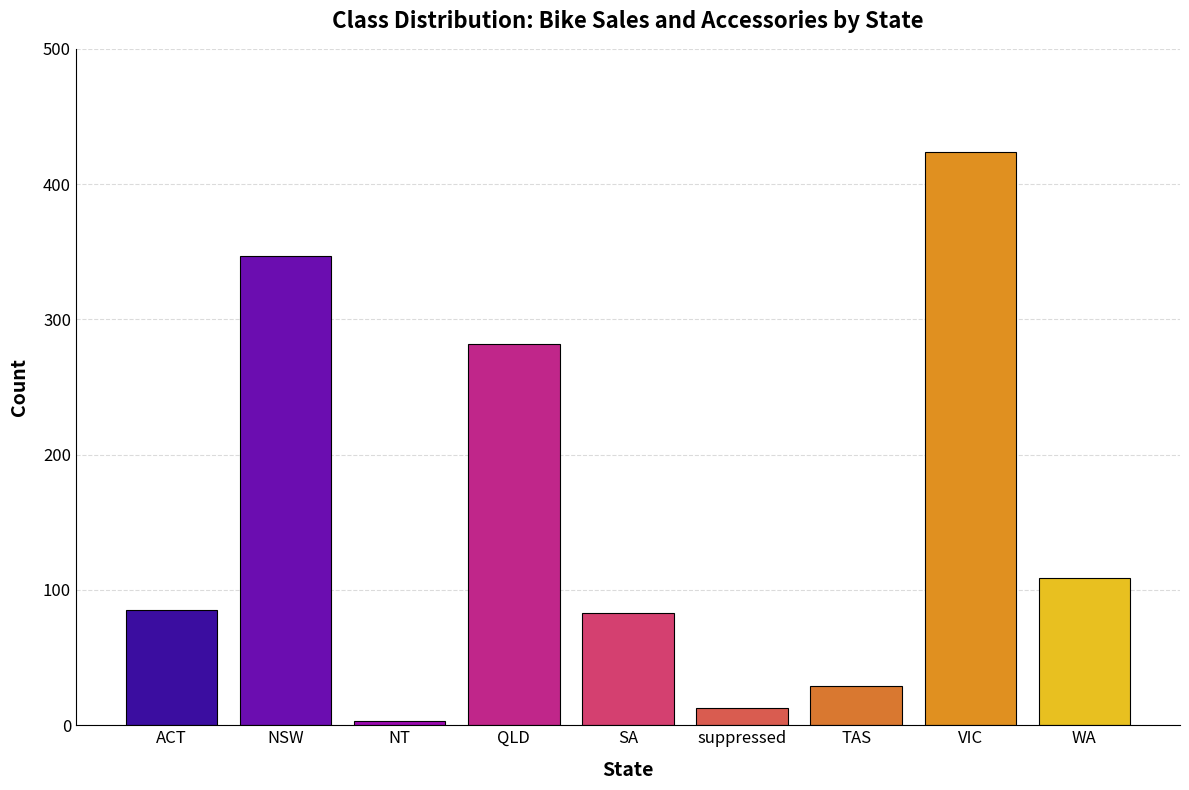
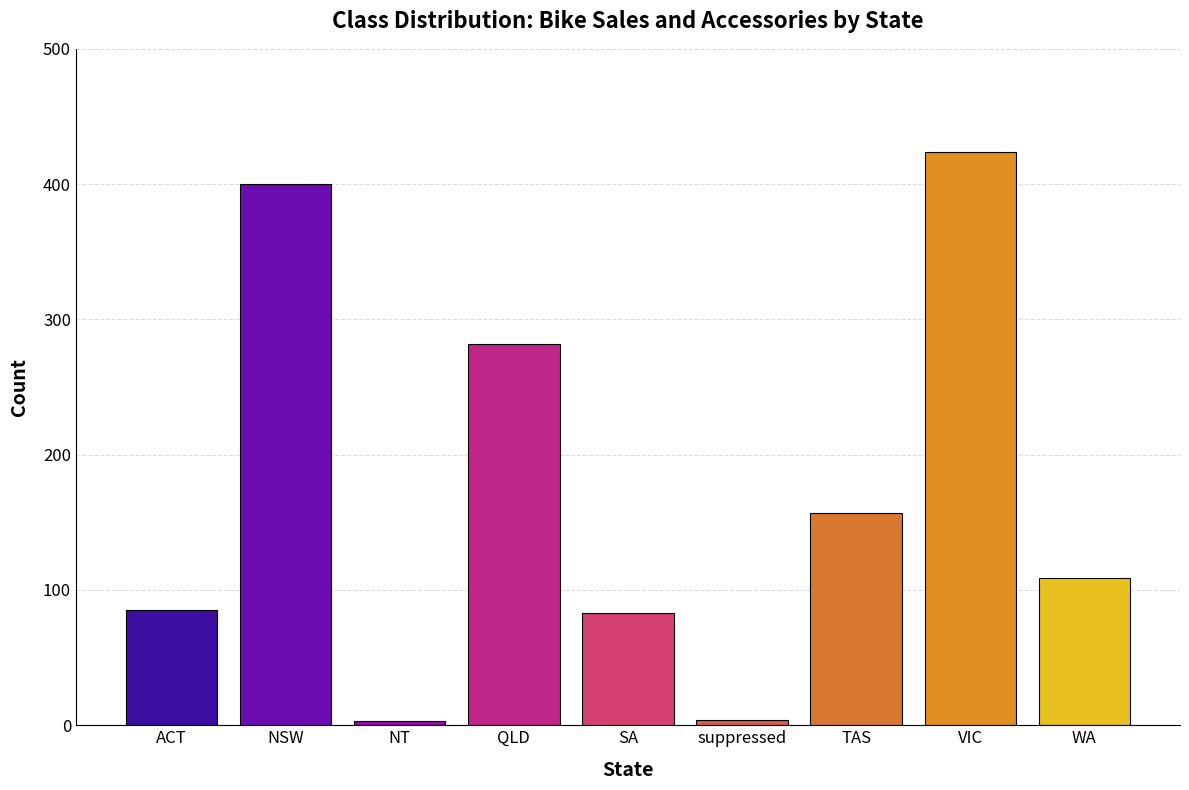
NSW: 347 -> 400
suppressed: 13 -> 4
TAS: 29 -> 157
